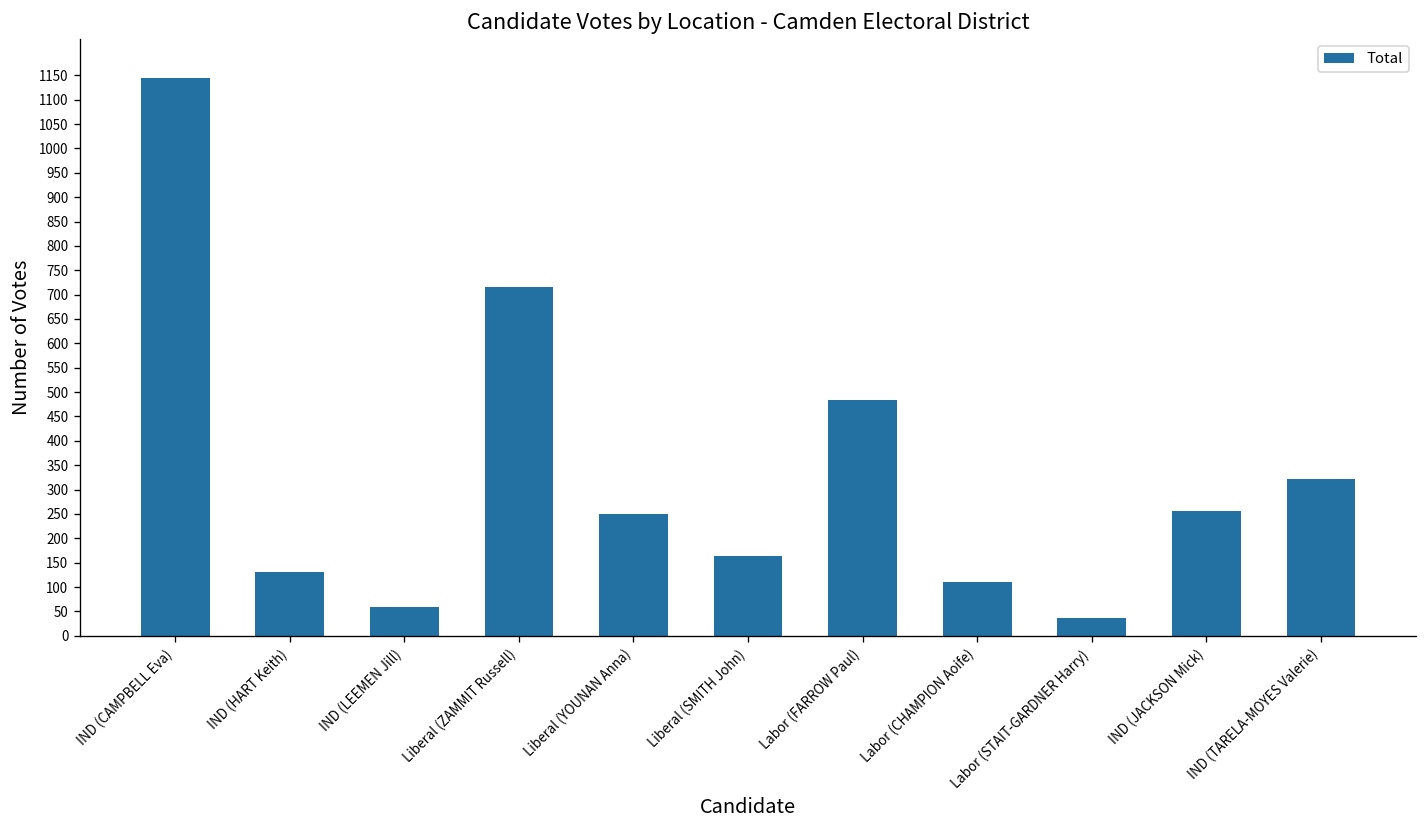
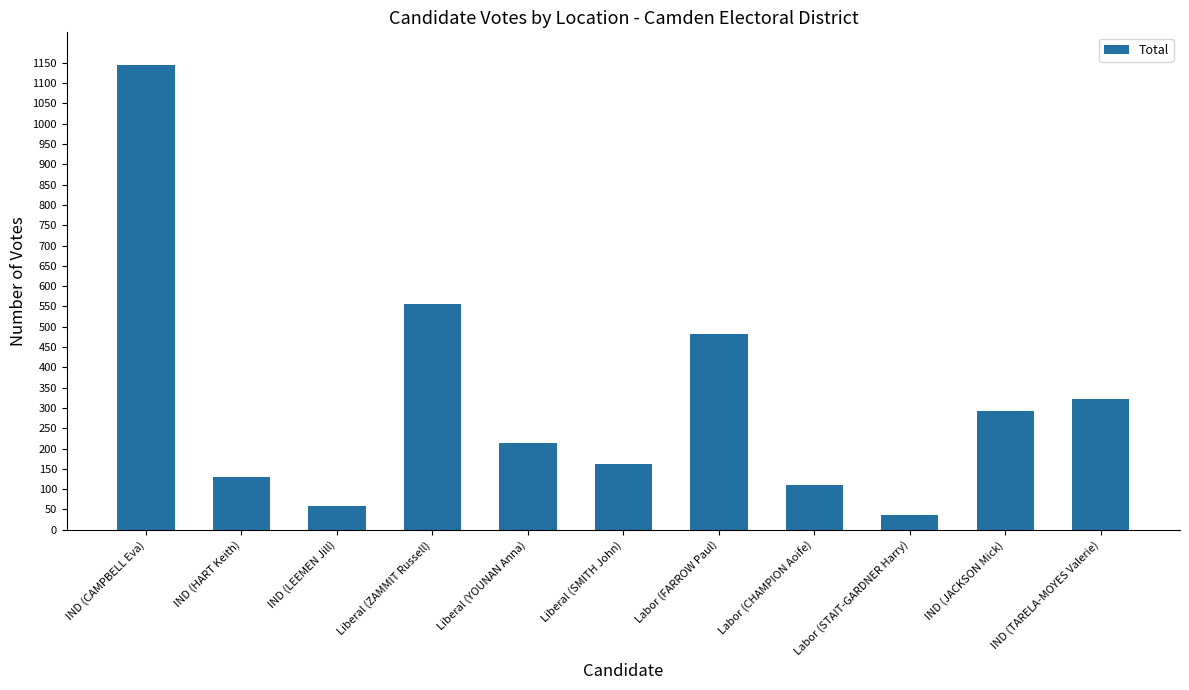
Liberal (ZAMMIT Russell): 720 -> 560
Liberal (YOUNAN Anna): 250 -> 210
IND (JACKSON Mick): 260 -> 290
